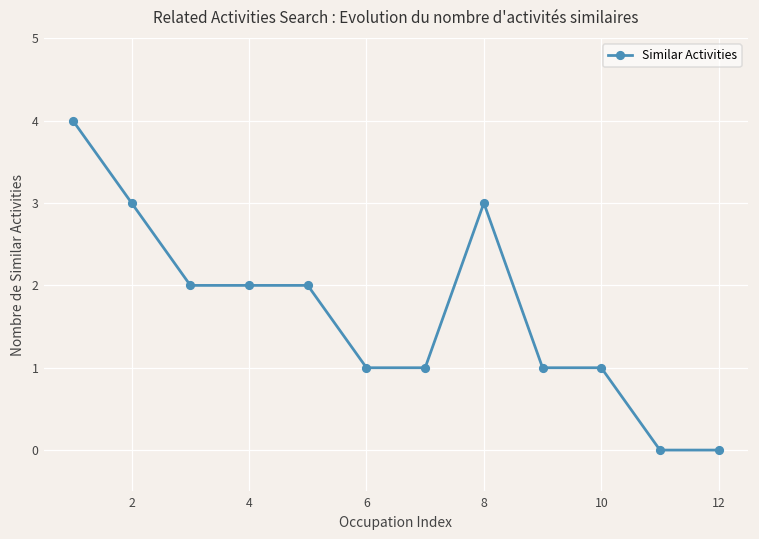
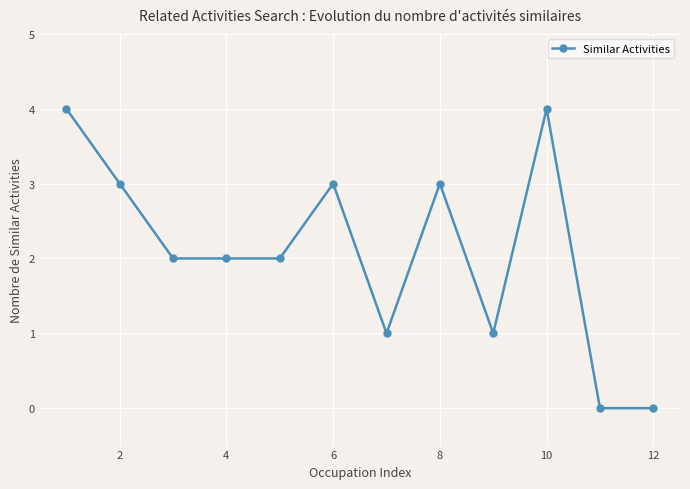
6: 1 -> 3
10: 1 -> 4
